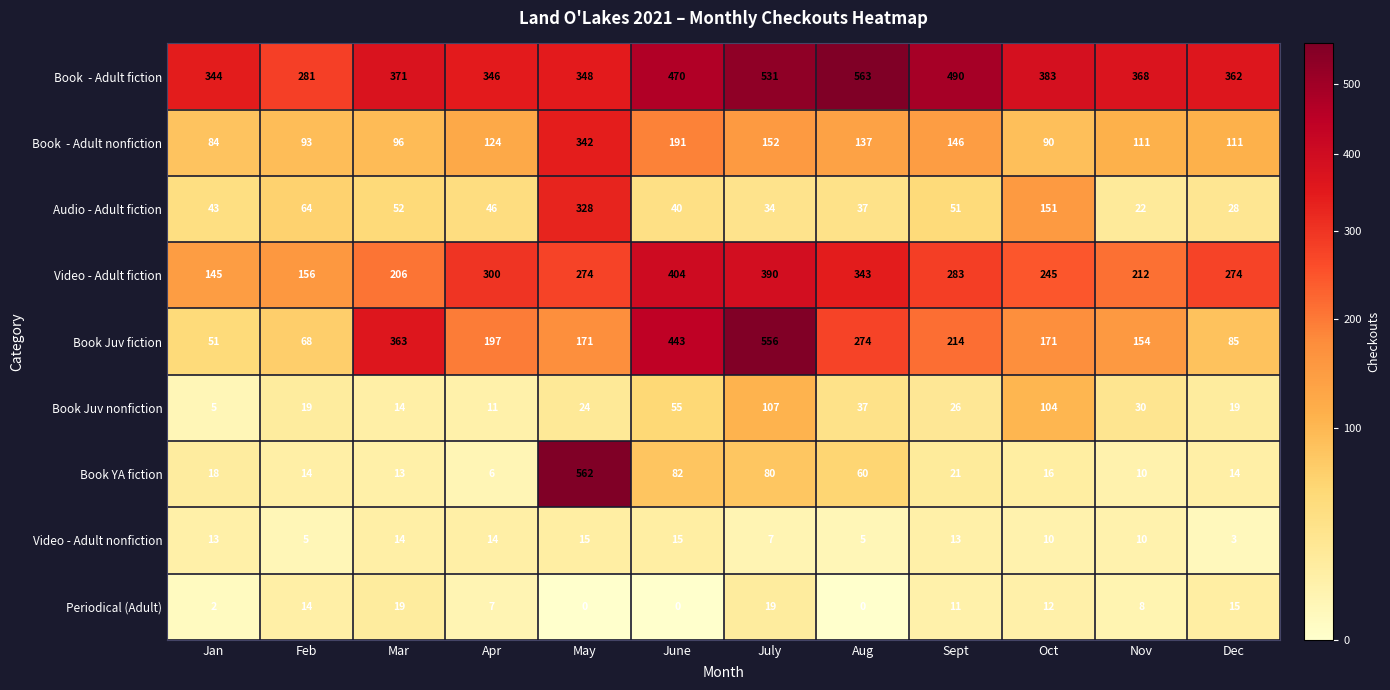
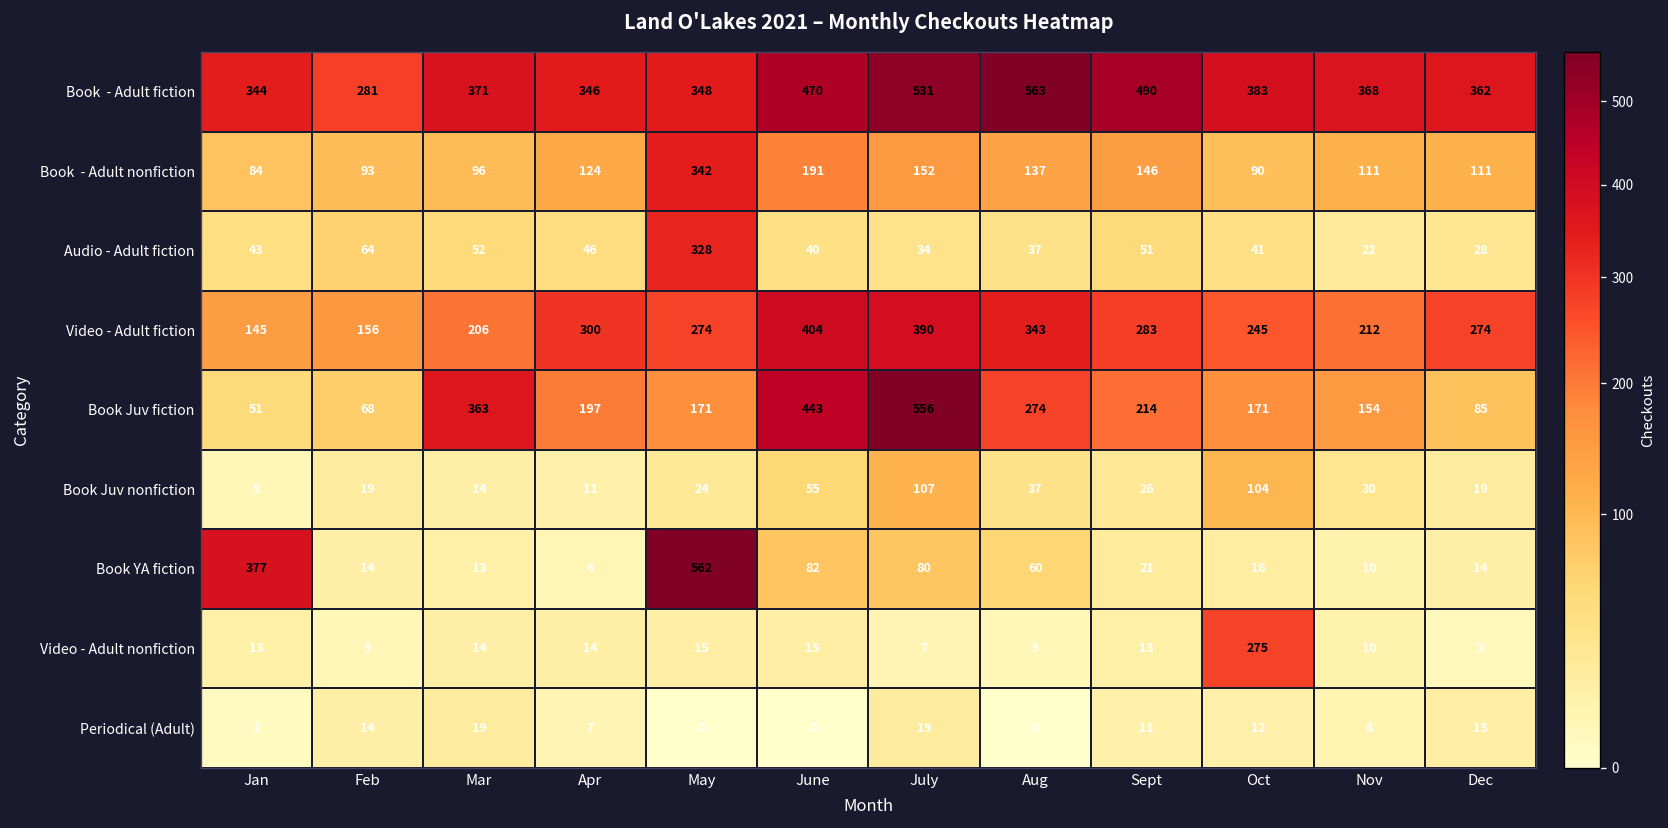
Audio - Adult fiction, Oct: 151 -> 41
Book YA fiction, Jan: 18 -> 377
Video - Adult nonfiction, Oct: 10 -> 275
